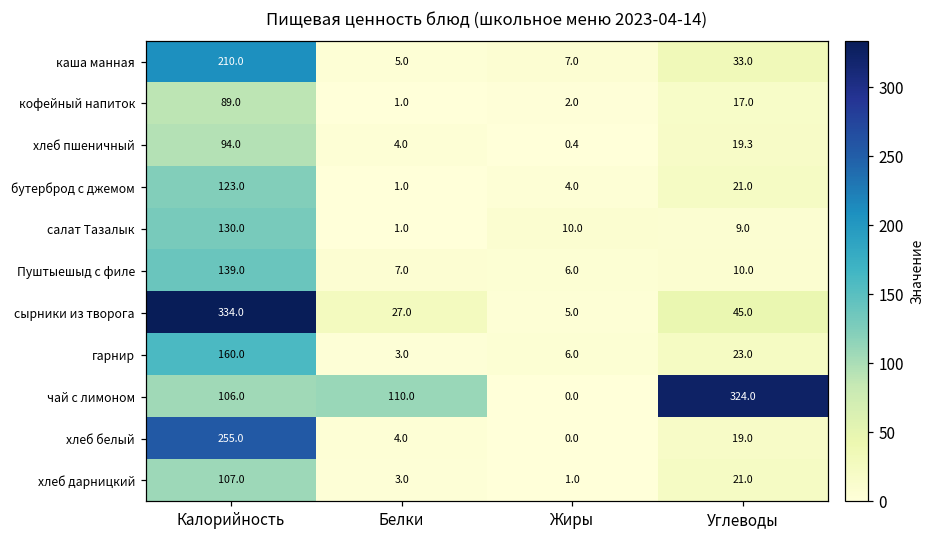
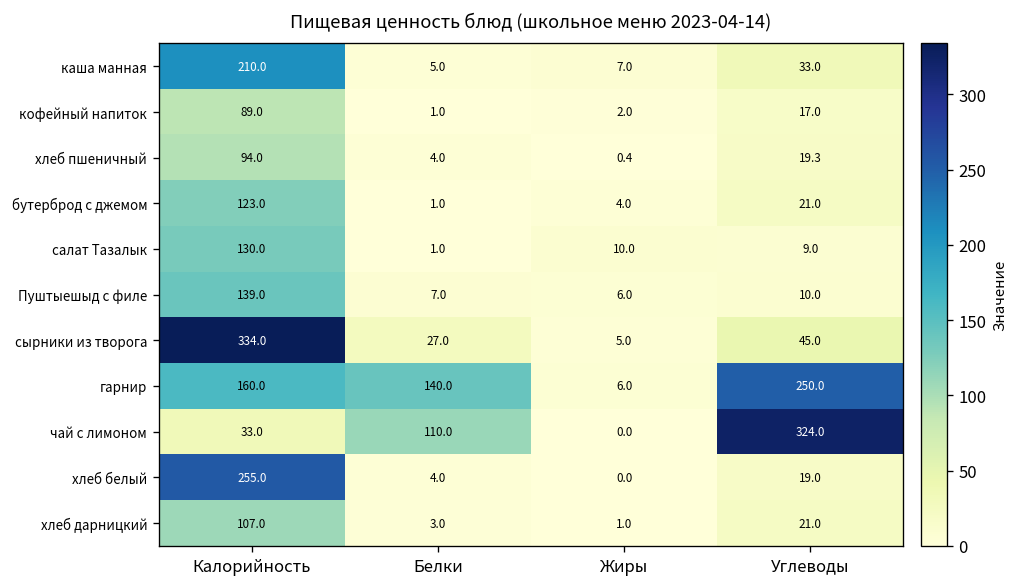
гарнир, Белки: 3.0 -> 140.0
гарнир, Углеводы: 23.0 -> 250.0
чай с лимоном, Калорийность: 106.0 -> 33.0
